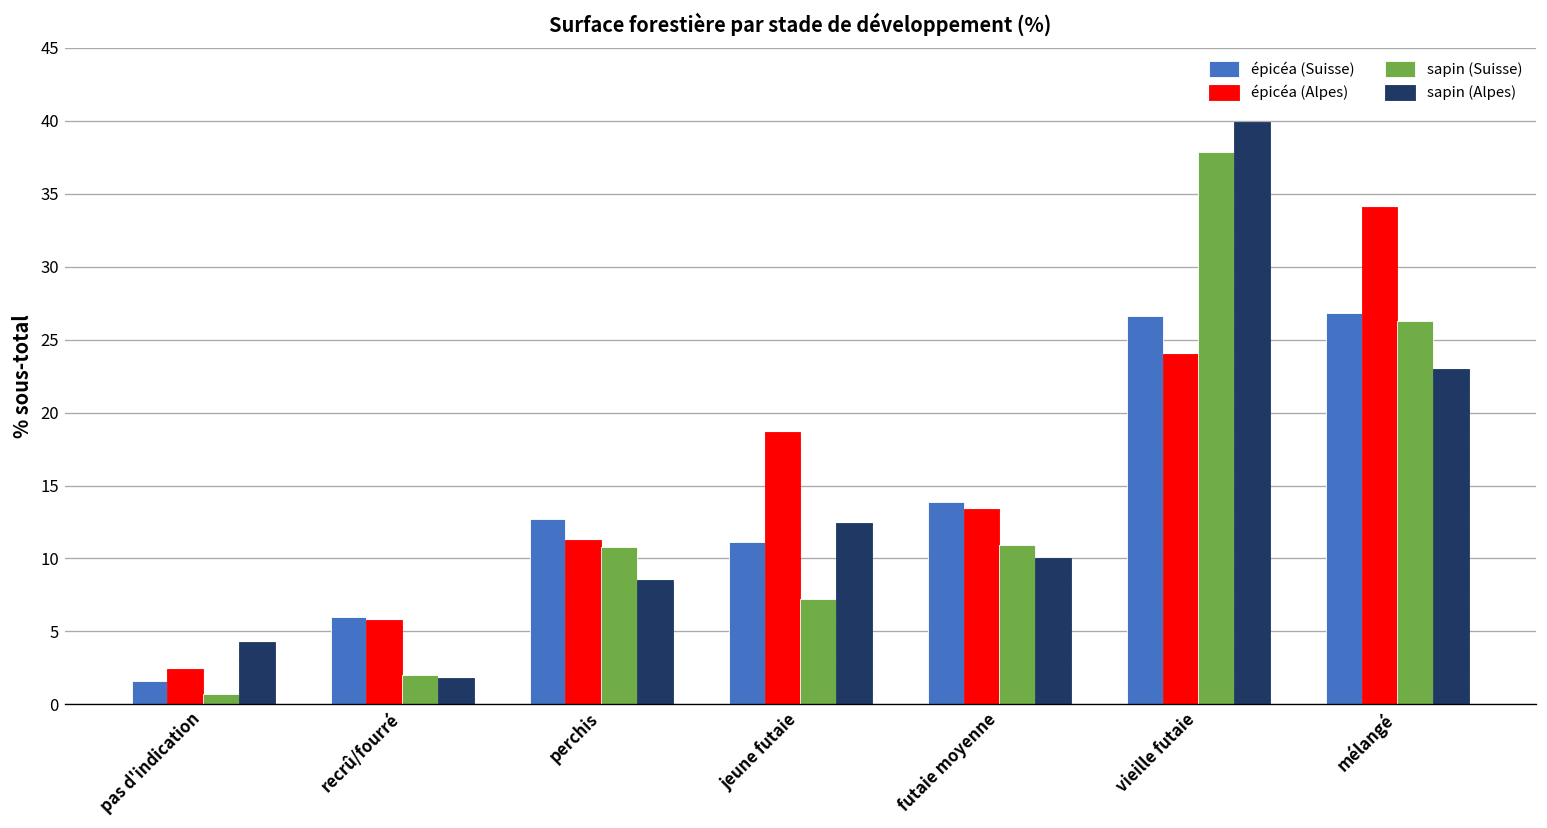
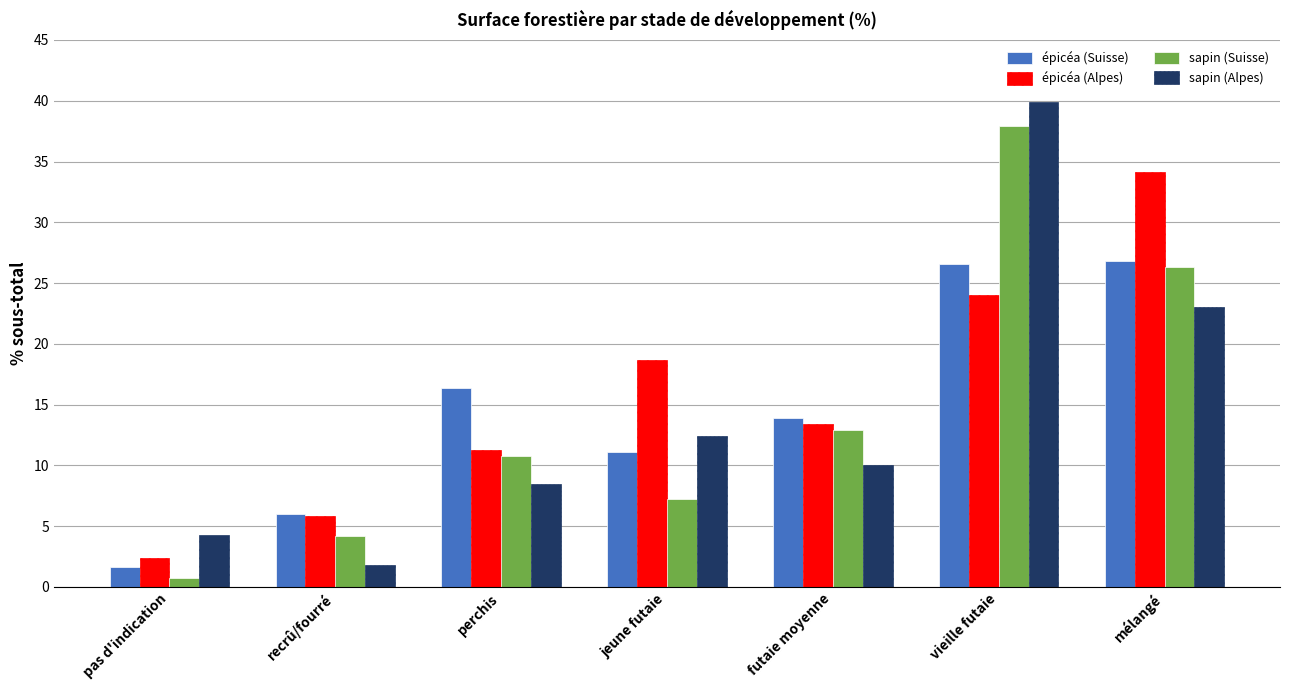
sapin (Suisse), recrû/fourré: 2.0 -> 4.2
épicéa (Suisse), perchis: 12.7 -> 16.4
sapin (Suisse), futaie moyenne: 10.9 -> 12.9
